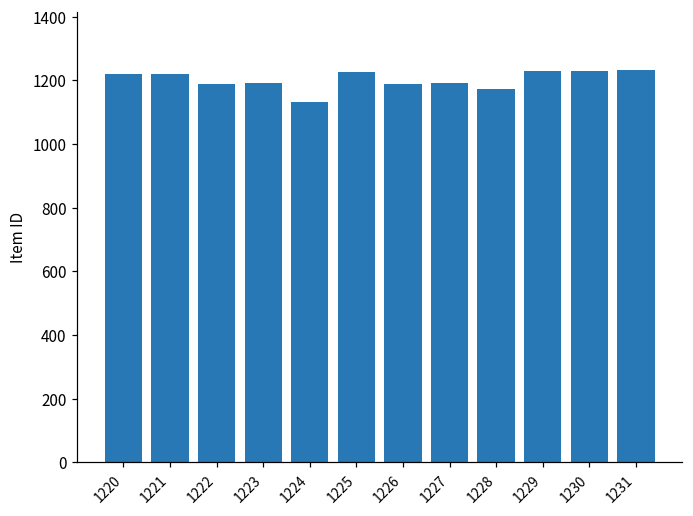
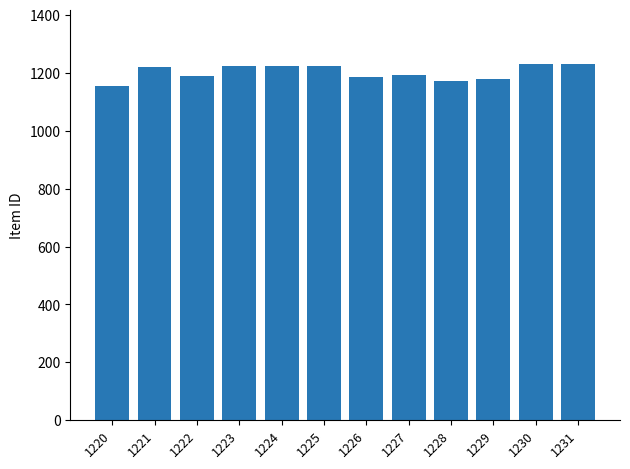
1220: 1220 -> 1160
1223: 1190 -> 1220
1224: 1130 -> 1220
1229: 1230 -> 1180
